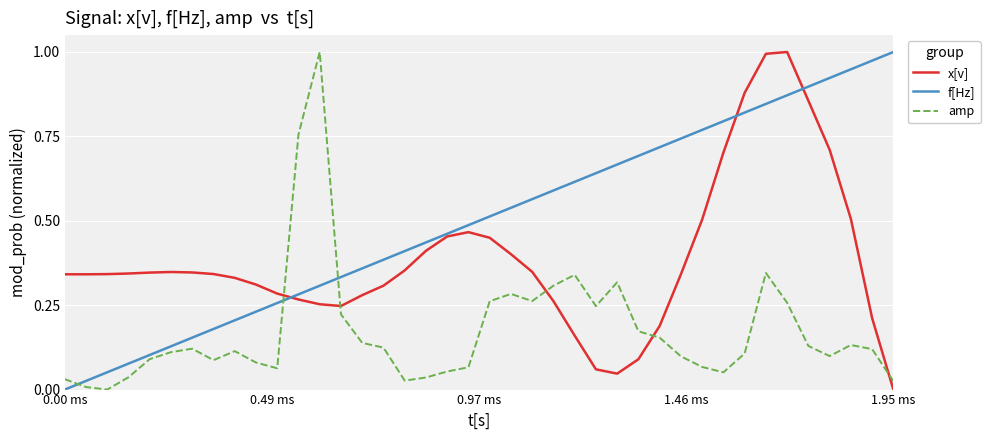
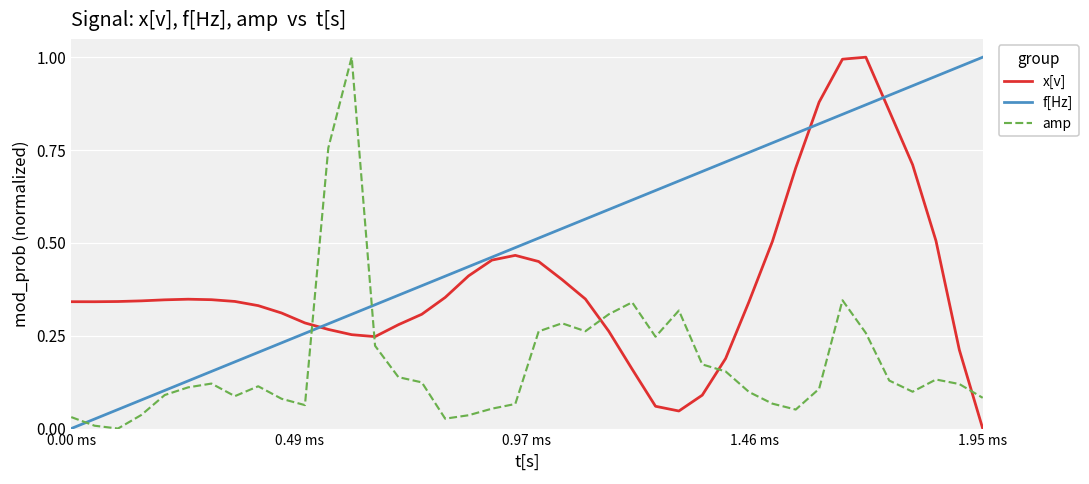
amp, 1.95 ms: 0.02 -> 0.08
